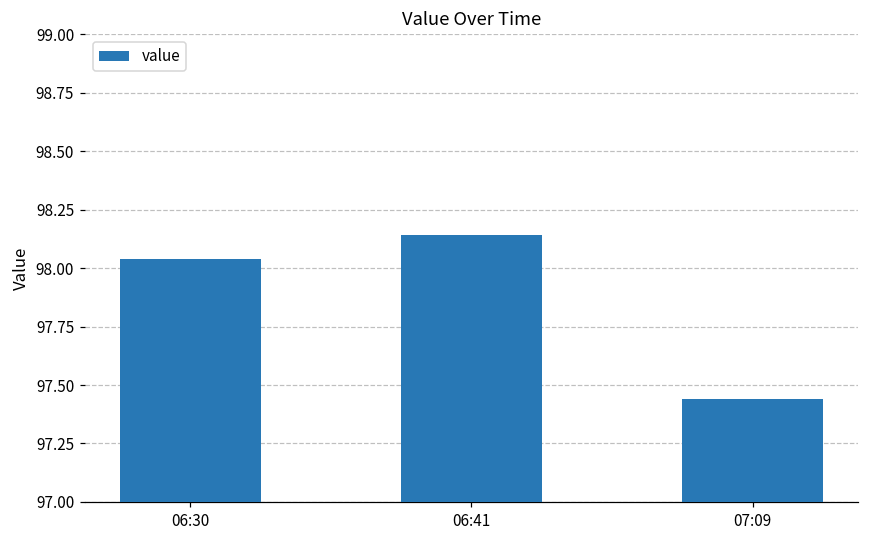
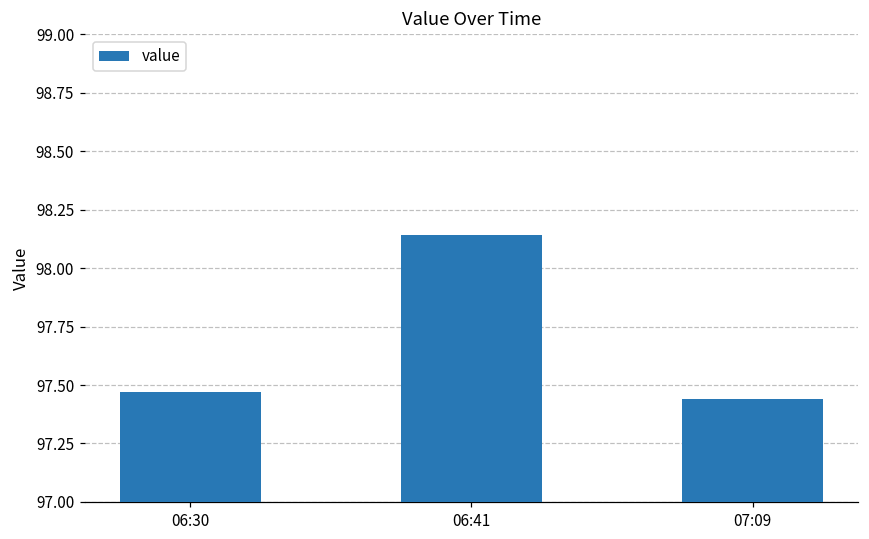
06:30: 98.04 -> 97.47
